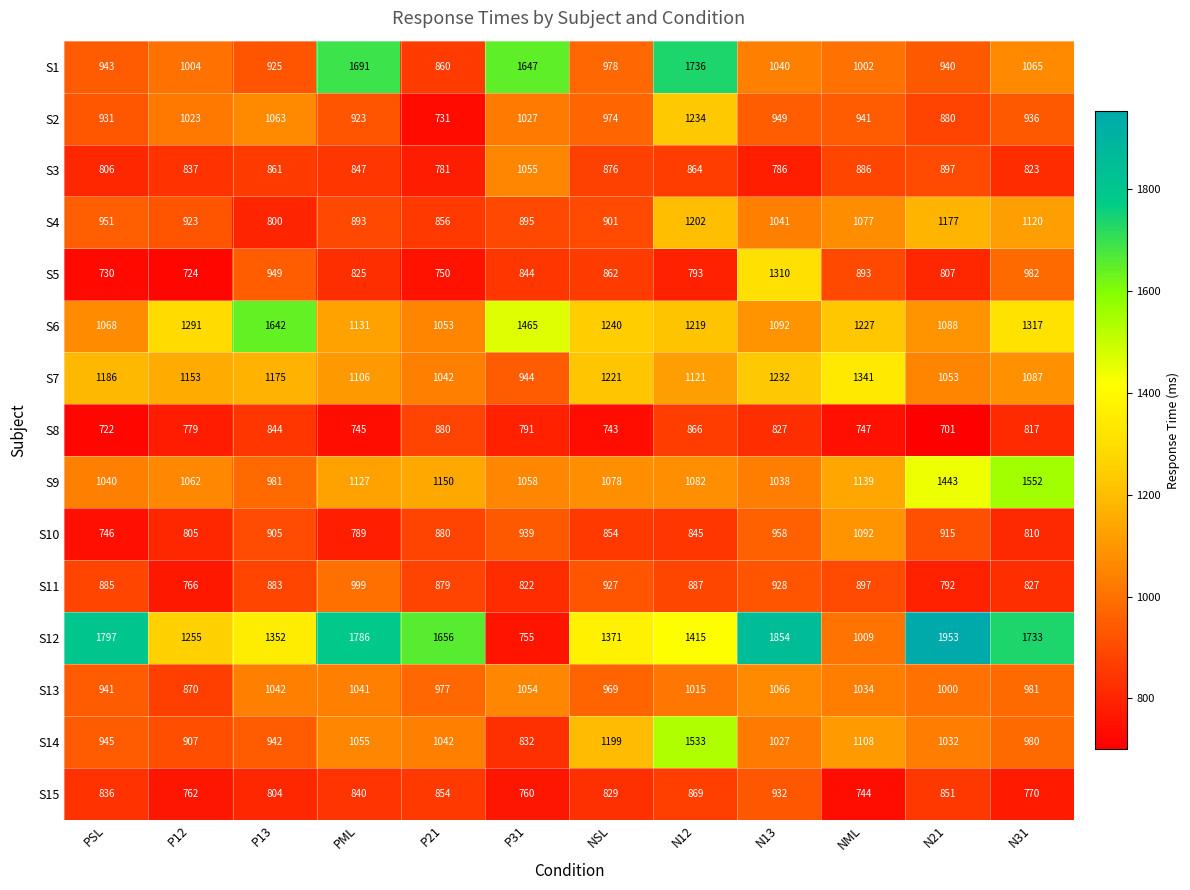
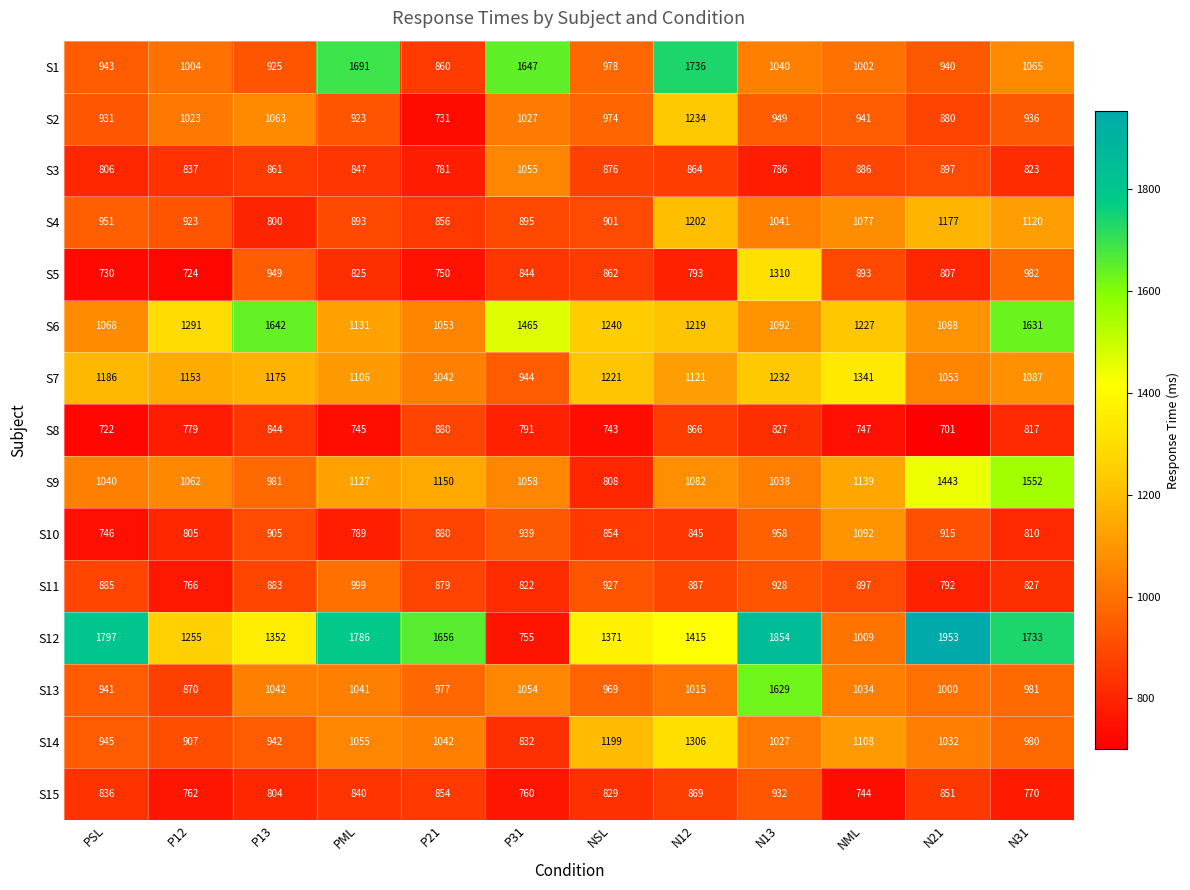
S6, N31: 1317 -> 1631
S9, NSL: 1078 -> 808
S13, N13: 1066 -> 1629
S14, N12: 1533 -> 1306
